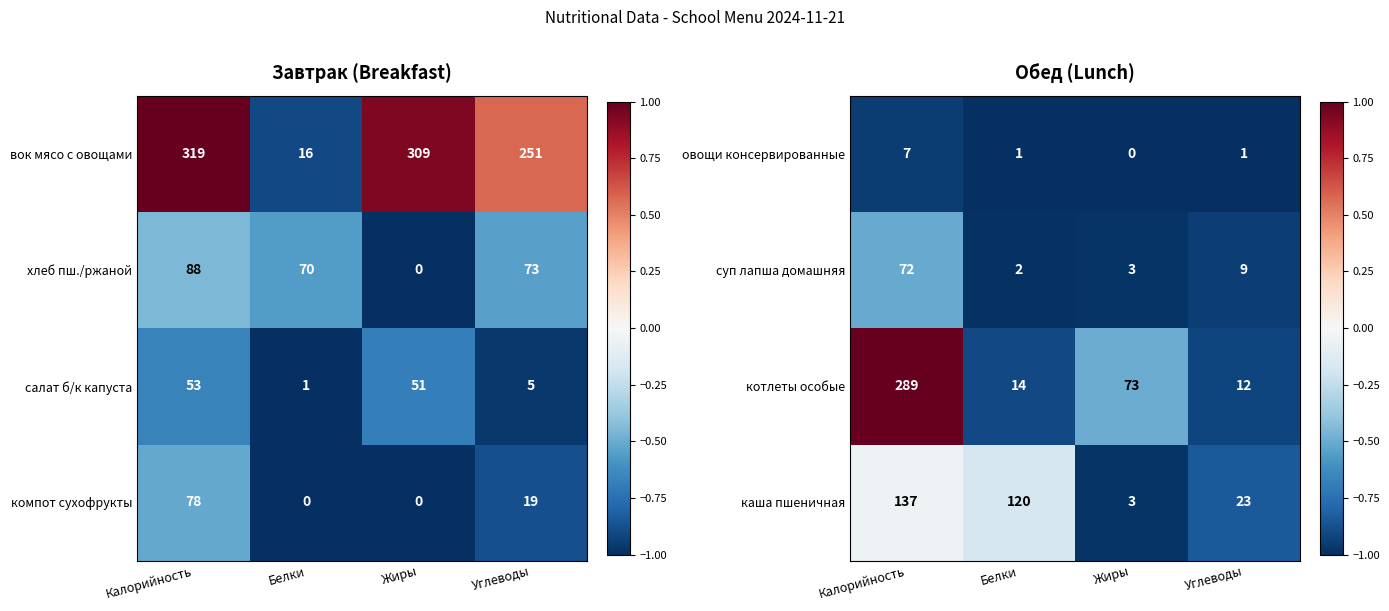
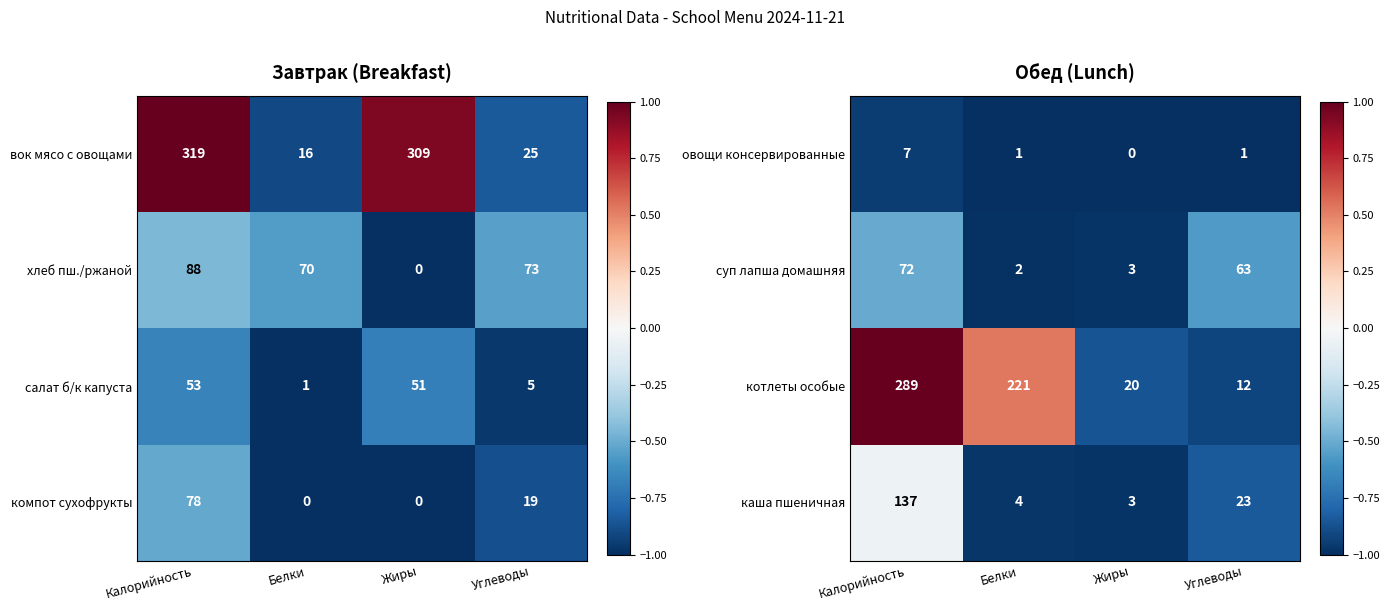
Завтрак (Breakfast), вок мясо с овощами, Углеводы: 251 -> 25
Обед (Lunch), суп лапша домашняя, Углеводы: 9 -> 63
Обед (Lunch), котлеты особые, Белки: 14 -> 221
Обед (Lunch), котлеты особые, Жиры: 73 -> 20
Обед (Lunch), каша пшеничная, Белки: 120 -> 4
